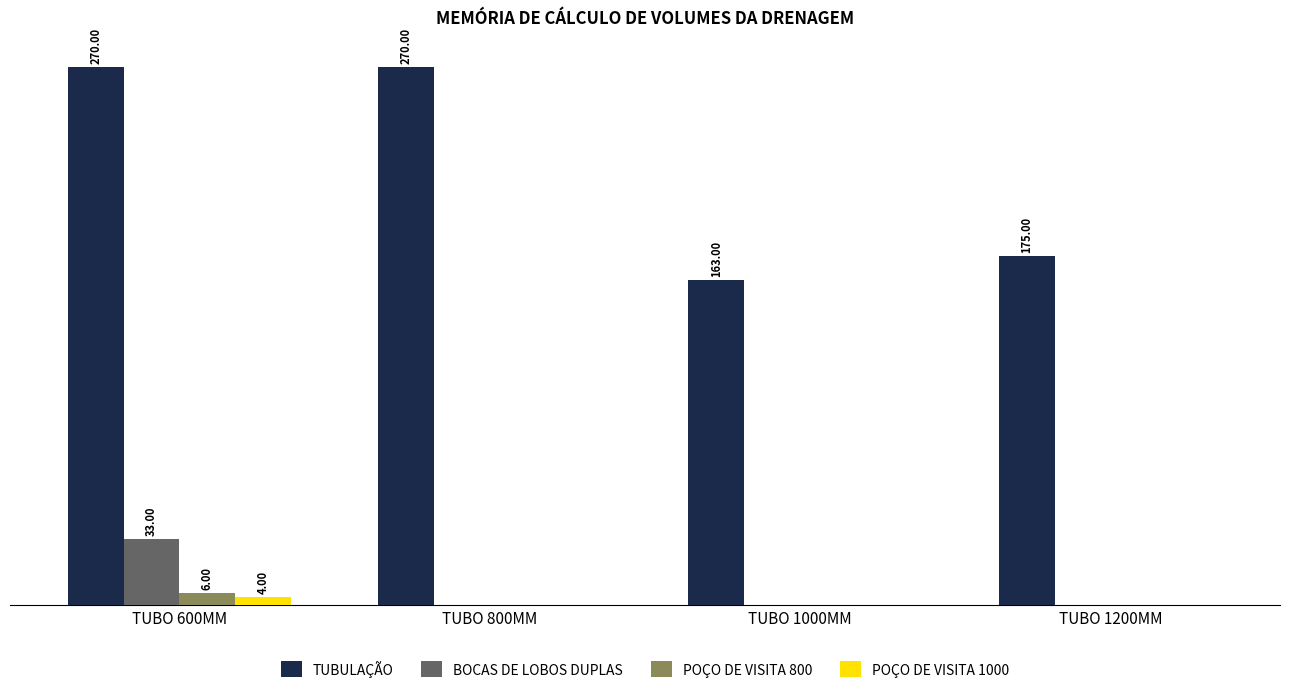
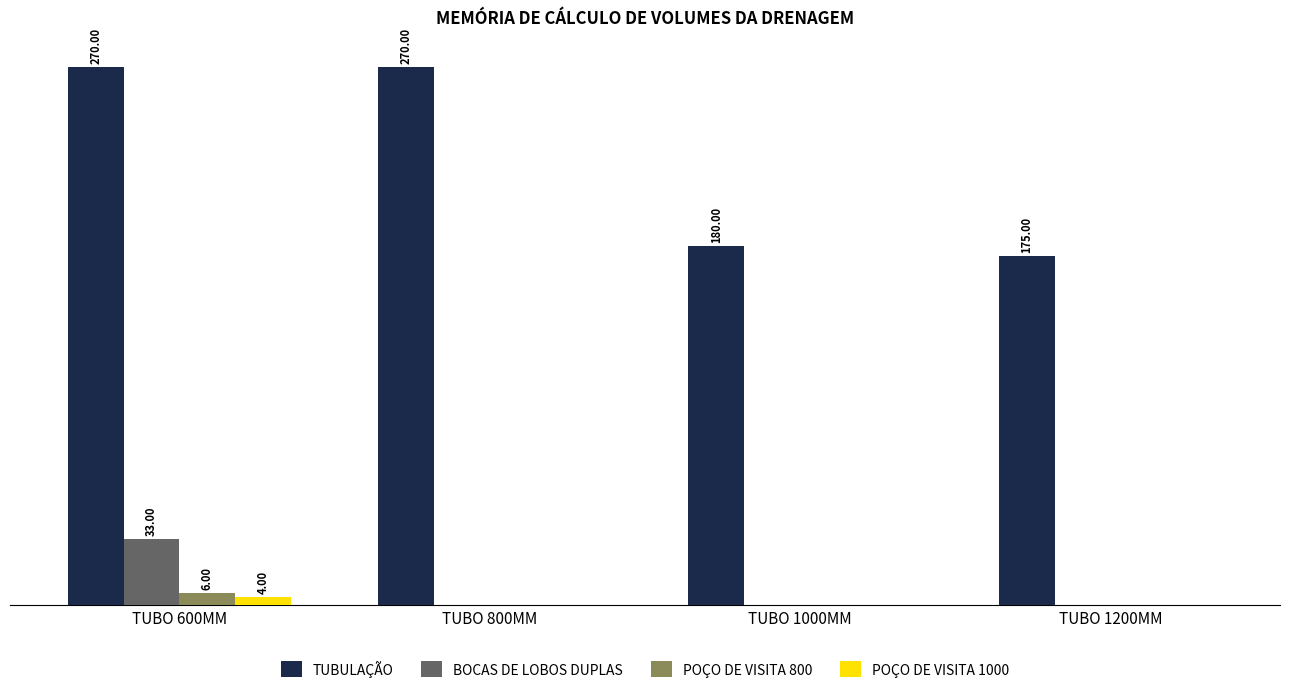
TUBULAÇÃO, TUBO 1000MM: 163.00 -> 180.00
